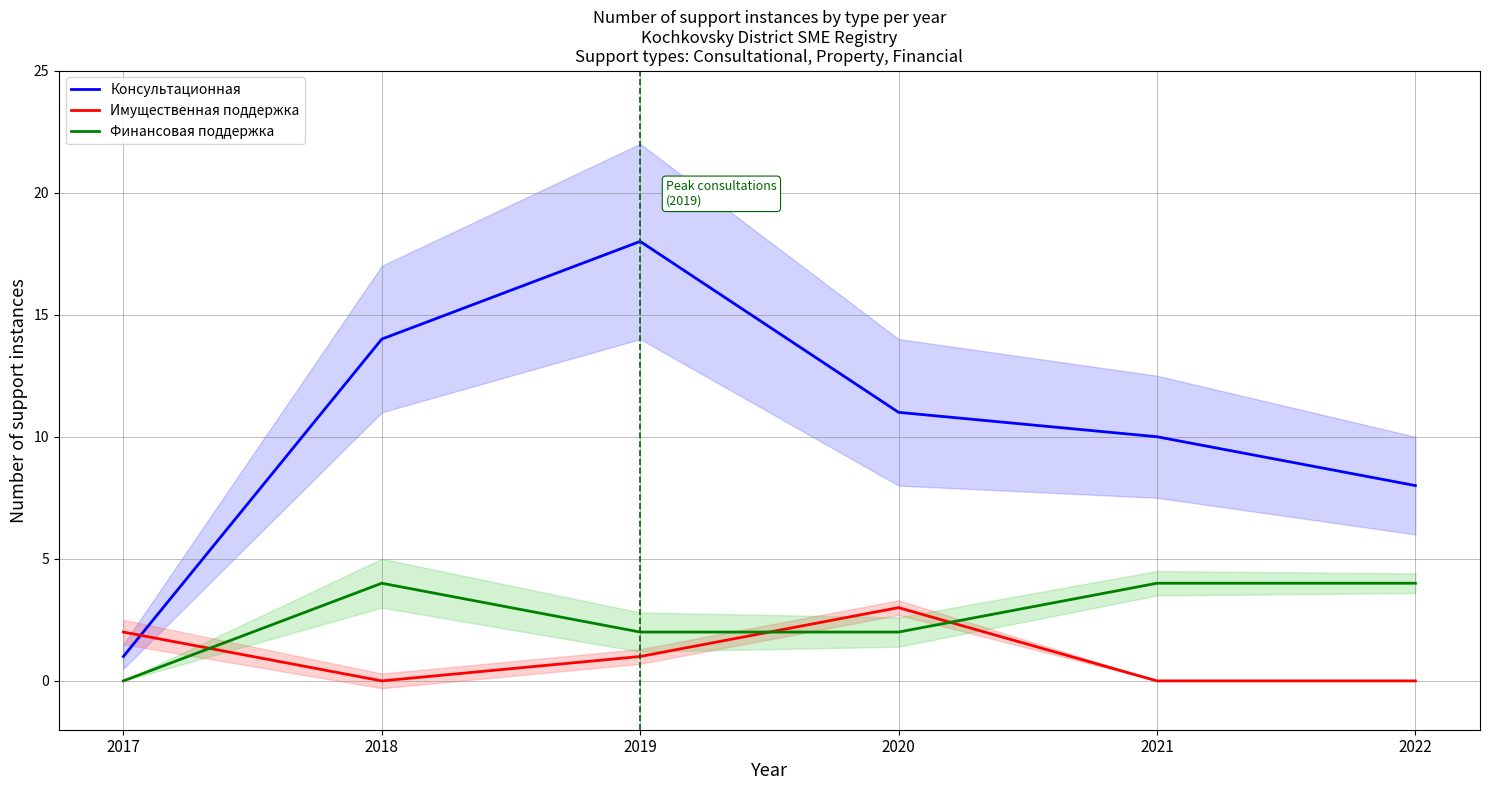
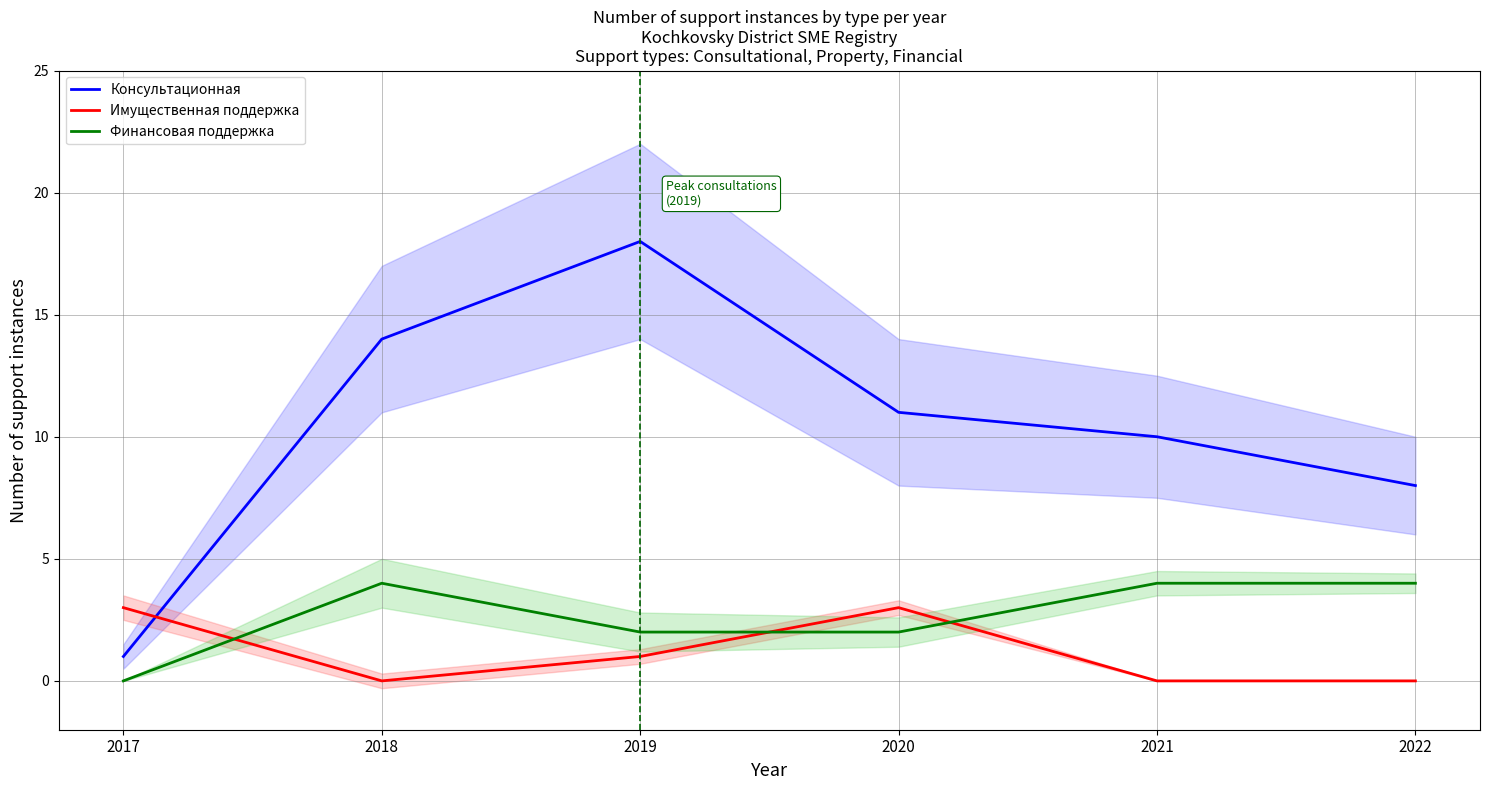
Имущественная поддержка, 2017: 2 -> 3
